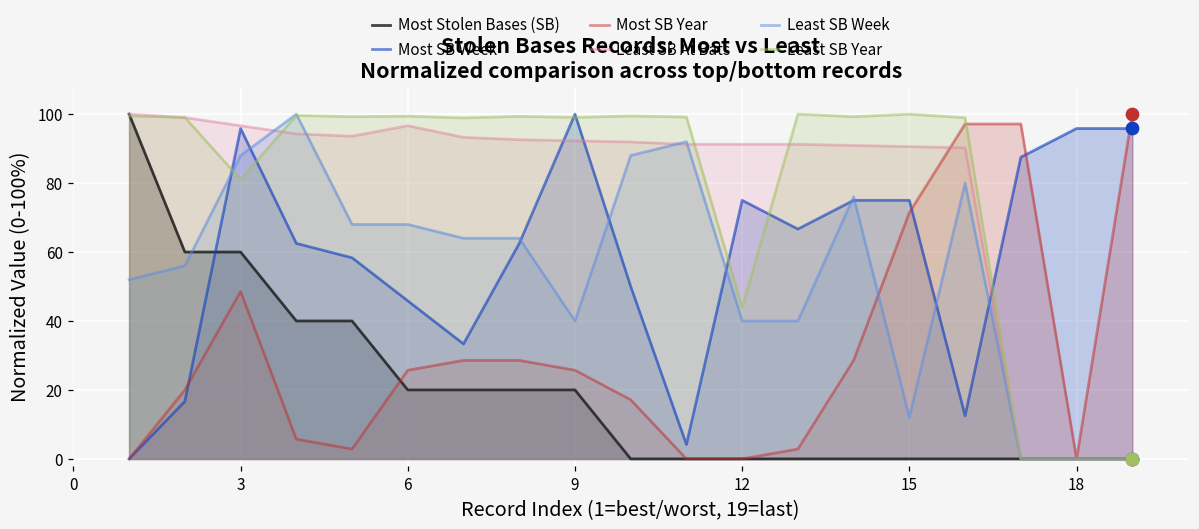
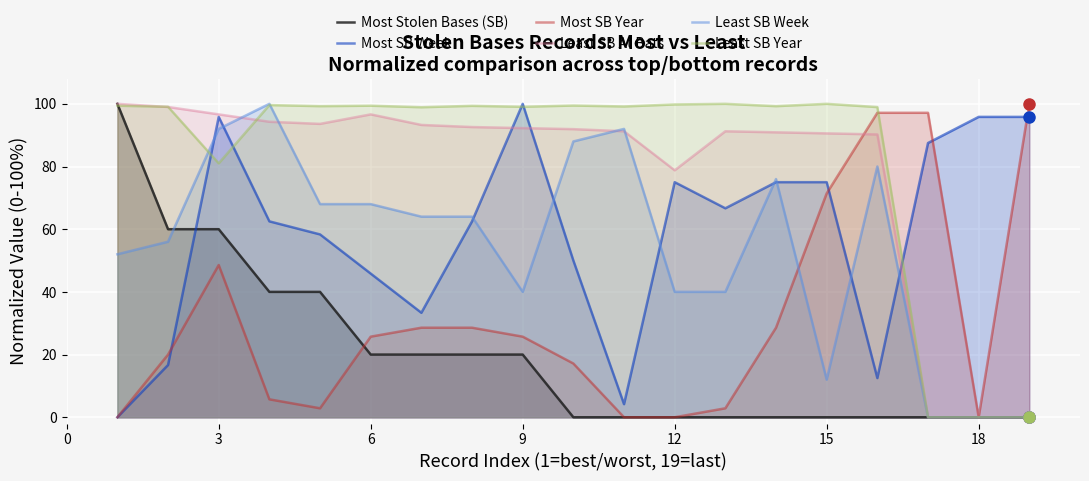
Least SB Week, 3: 88 -> 92
Least SB At Bats, 12: 91 -> 79
Least SB Year, 12: 44 -> 100
